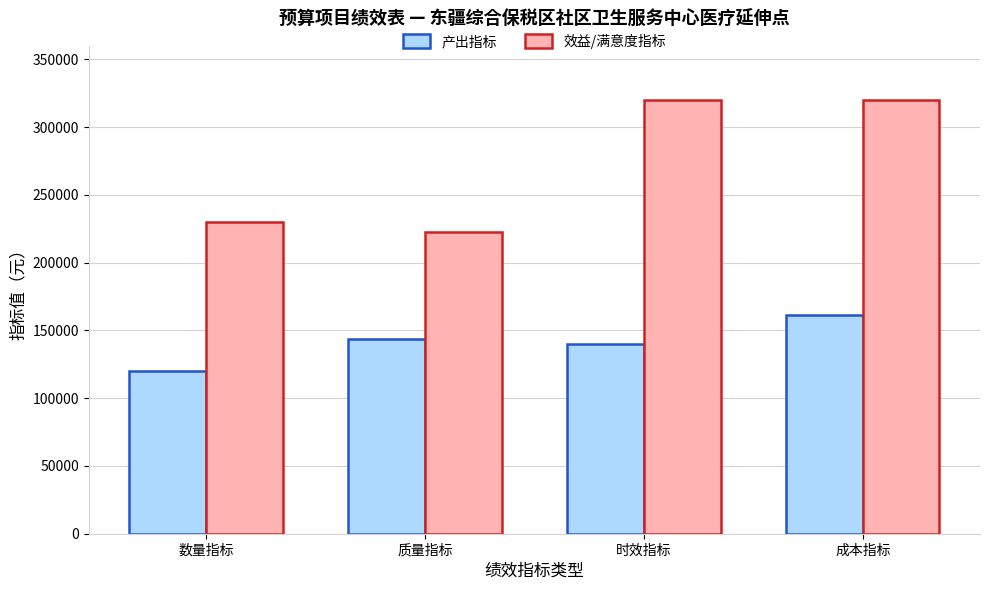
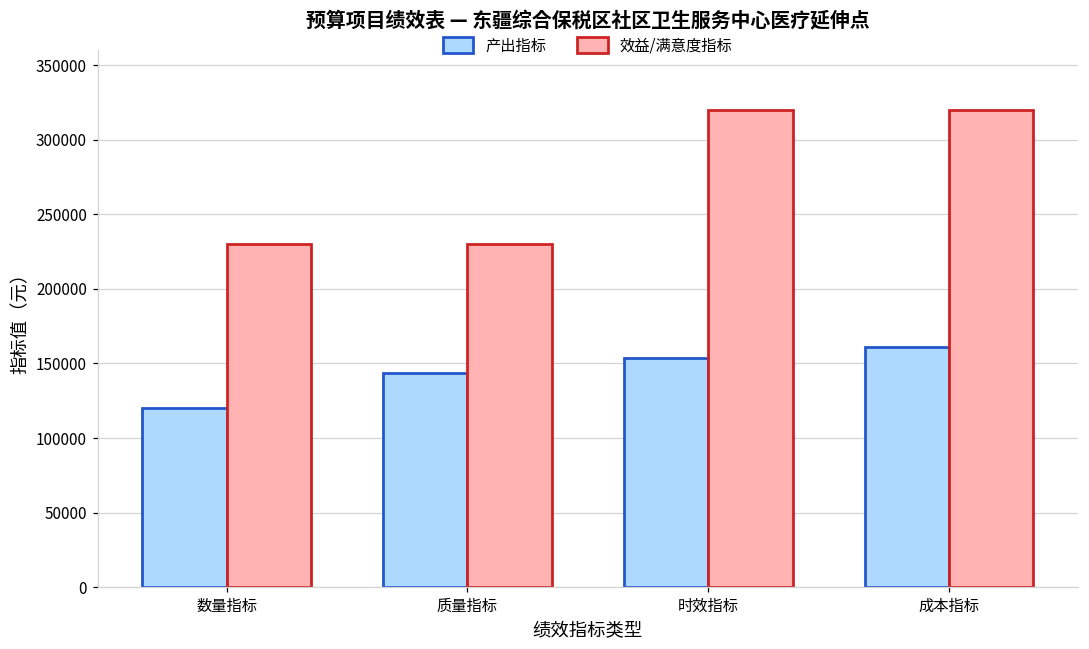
效益/满意度指标, 质量指标: 223000 -> 230000
产出指标, 时效指标: 140000 -> 154000
